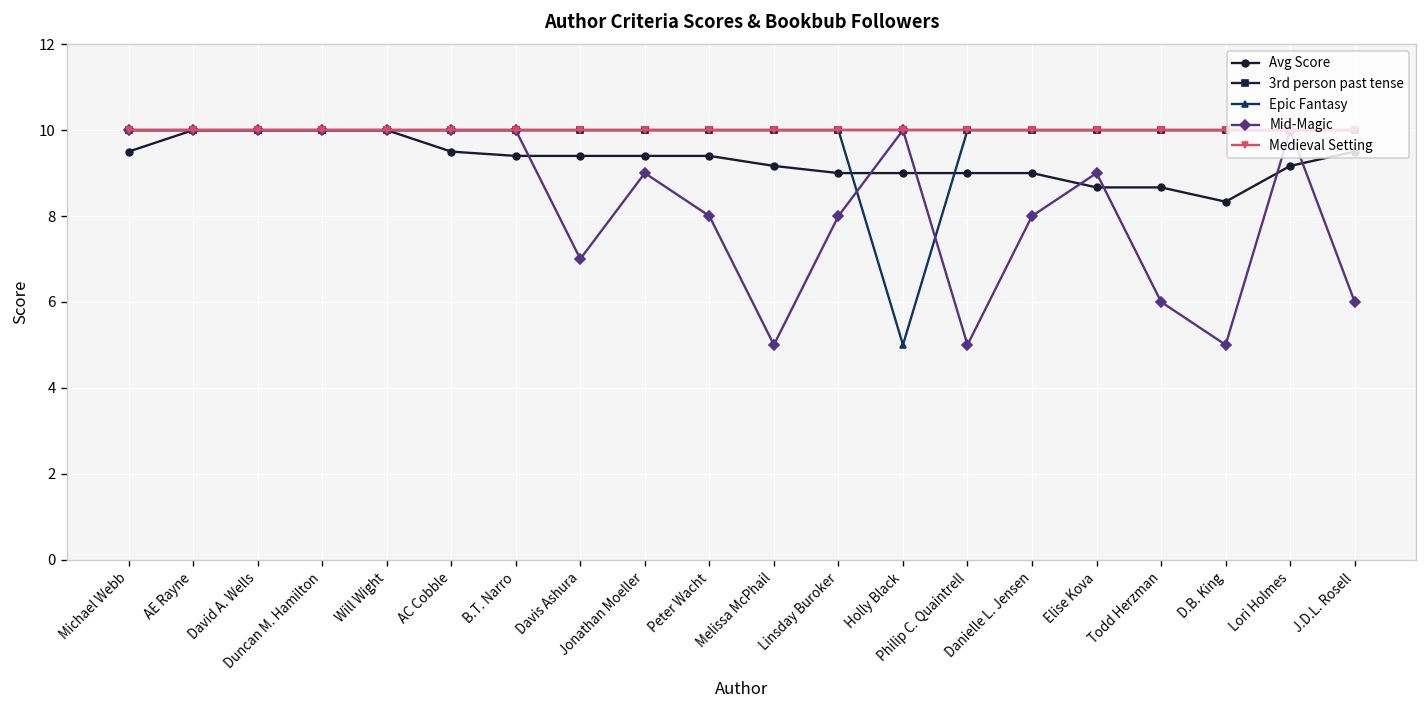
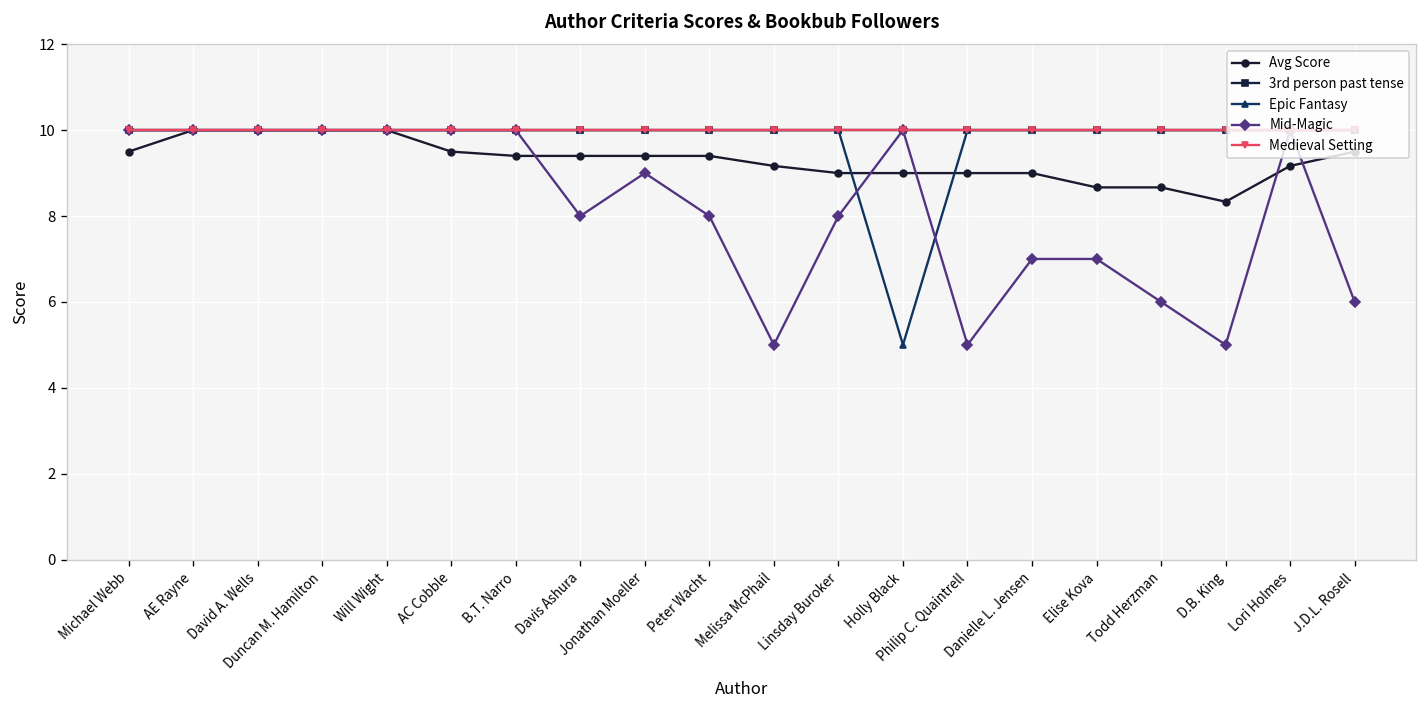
Mid-Magic, Davis Ashura: 7 -> 8
Mid-Magic, Danielle L. Jensen: 8 -> 7
Mid-Magic, Elise Kova: 9 -> 7
